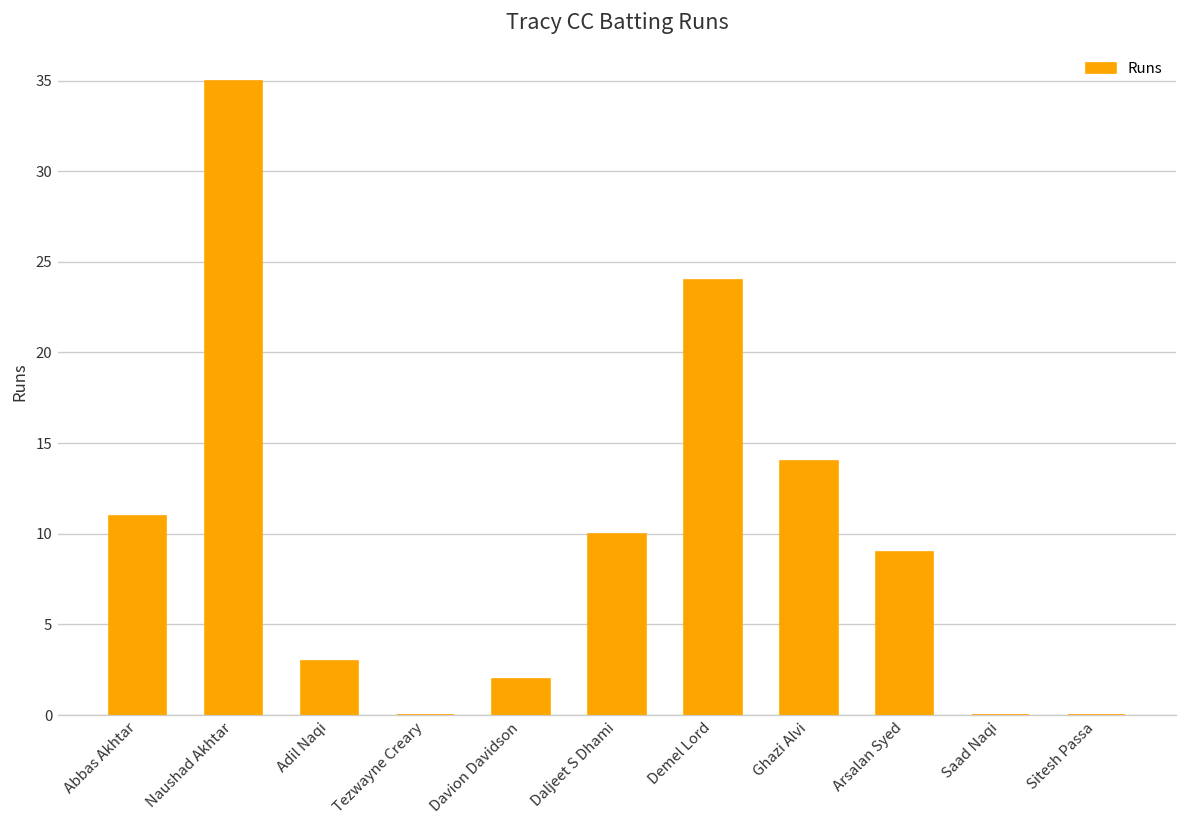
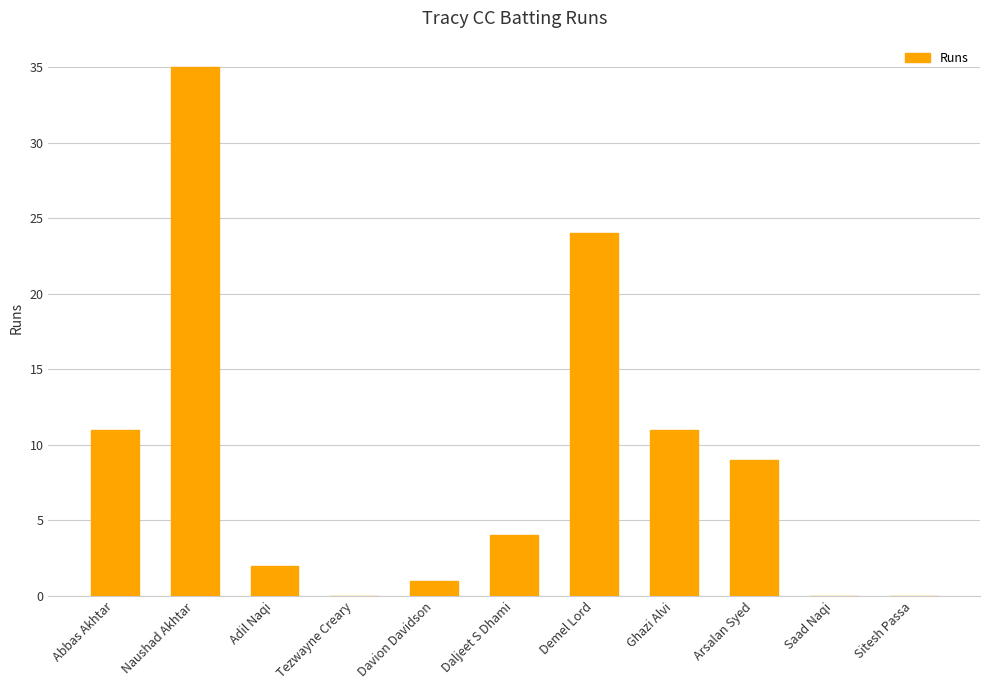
Adil Naqi: 3 -> 2
Davion Davidson: 2 -> 1
Daljeet S Dhami: 10 -> 4
Ghazi Alvi: 14 -> 11
